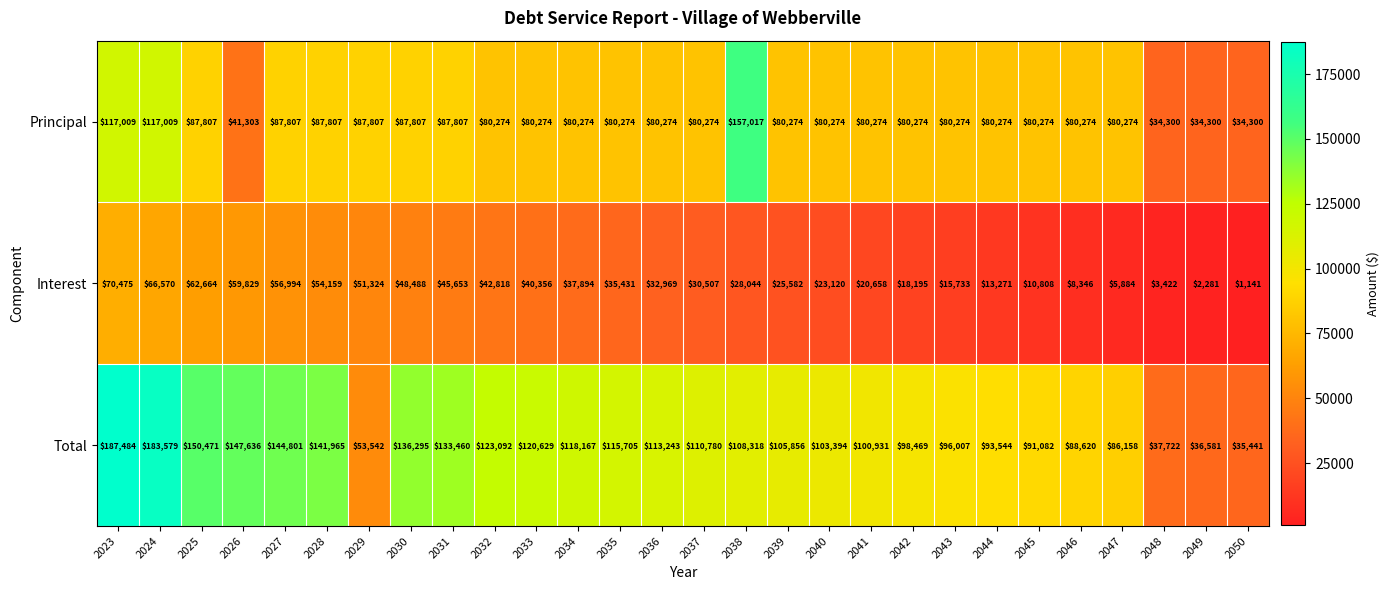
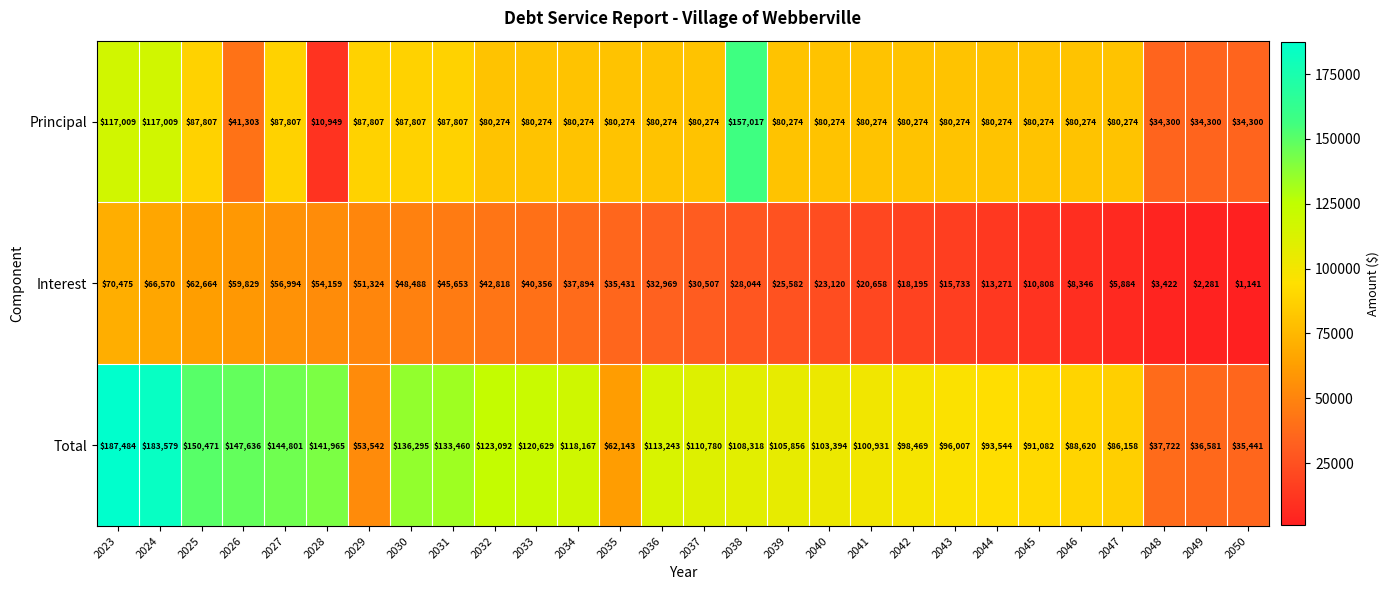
Principal, 2028: $87,807 -> $10,949
Total, 2035: $115,705 -> $62,143
